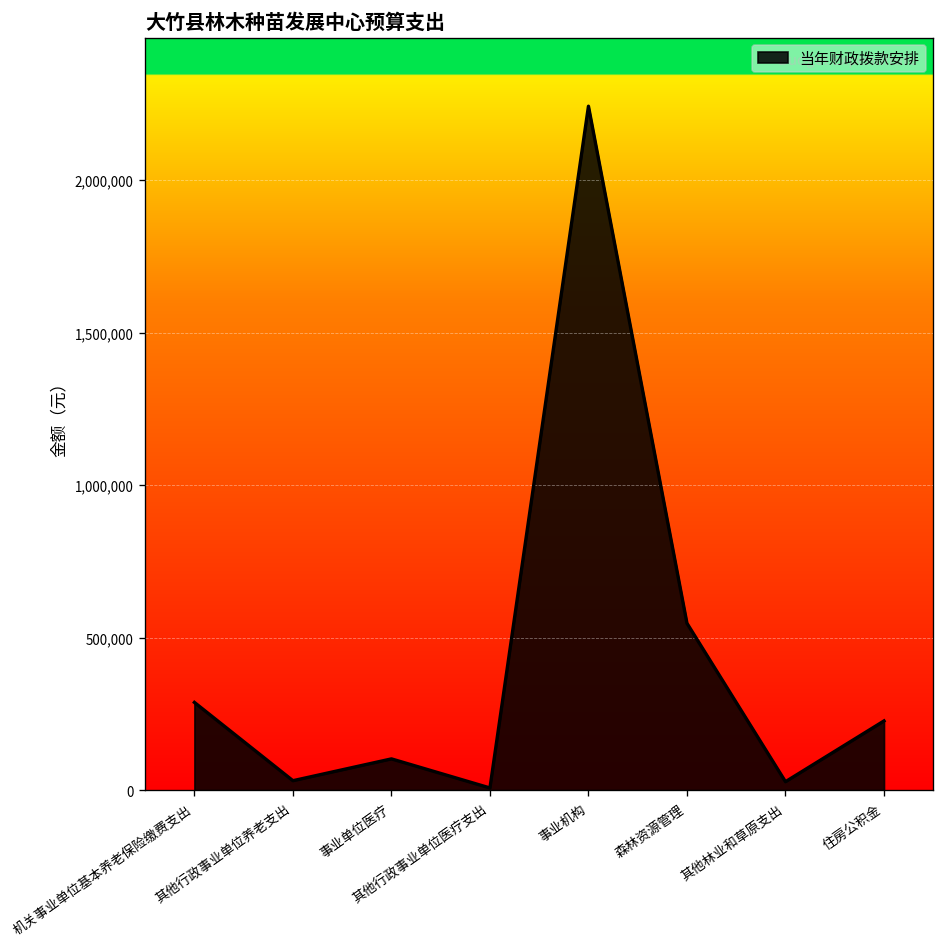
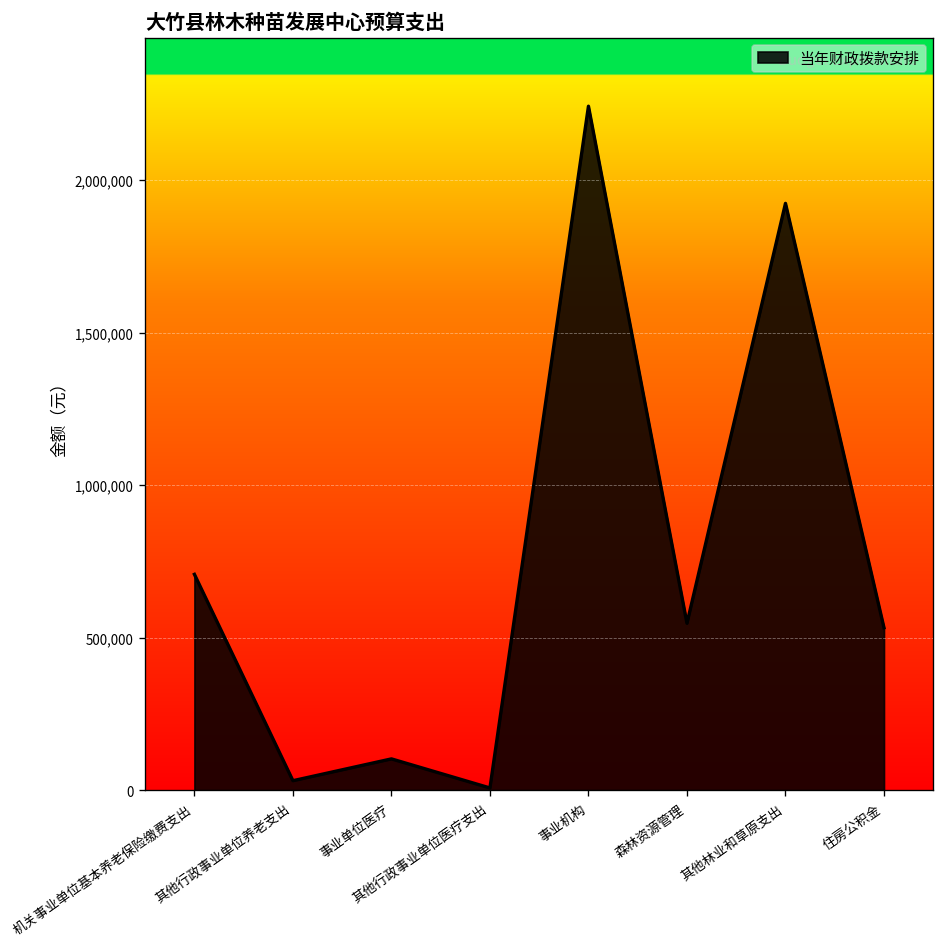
机关事业单位基本养老保险缴费支出: 290,000 -> 710,000
其他林业和草原支出: 30,000 -> 1,920,000
住房公积金: 230,000 -> 530,000
